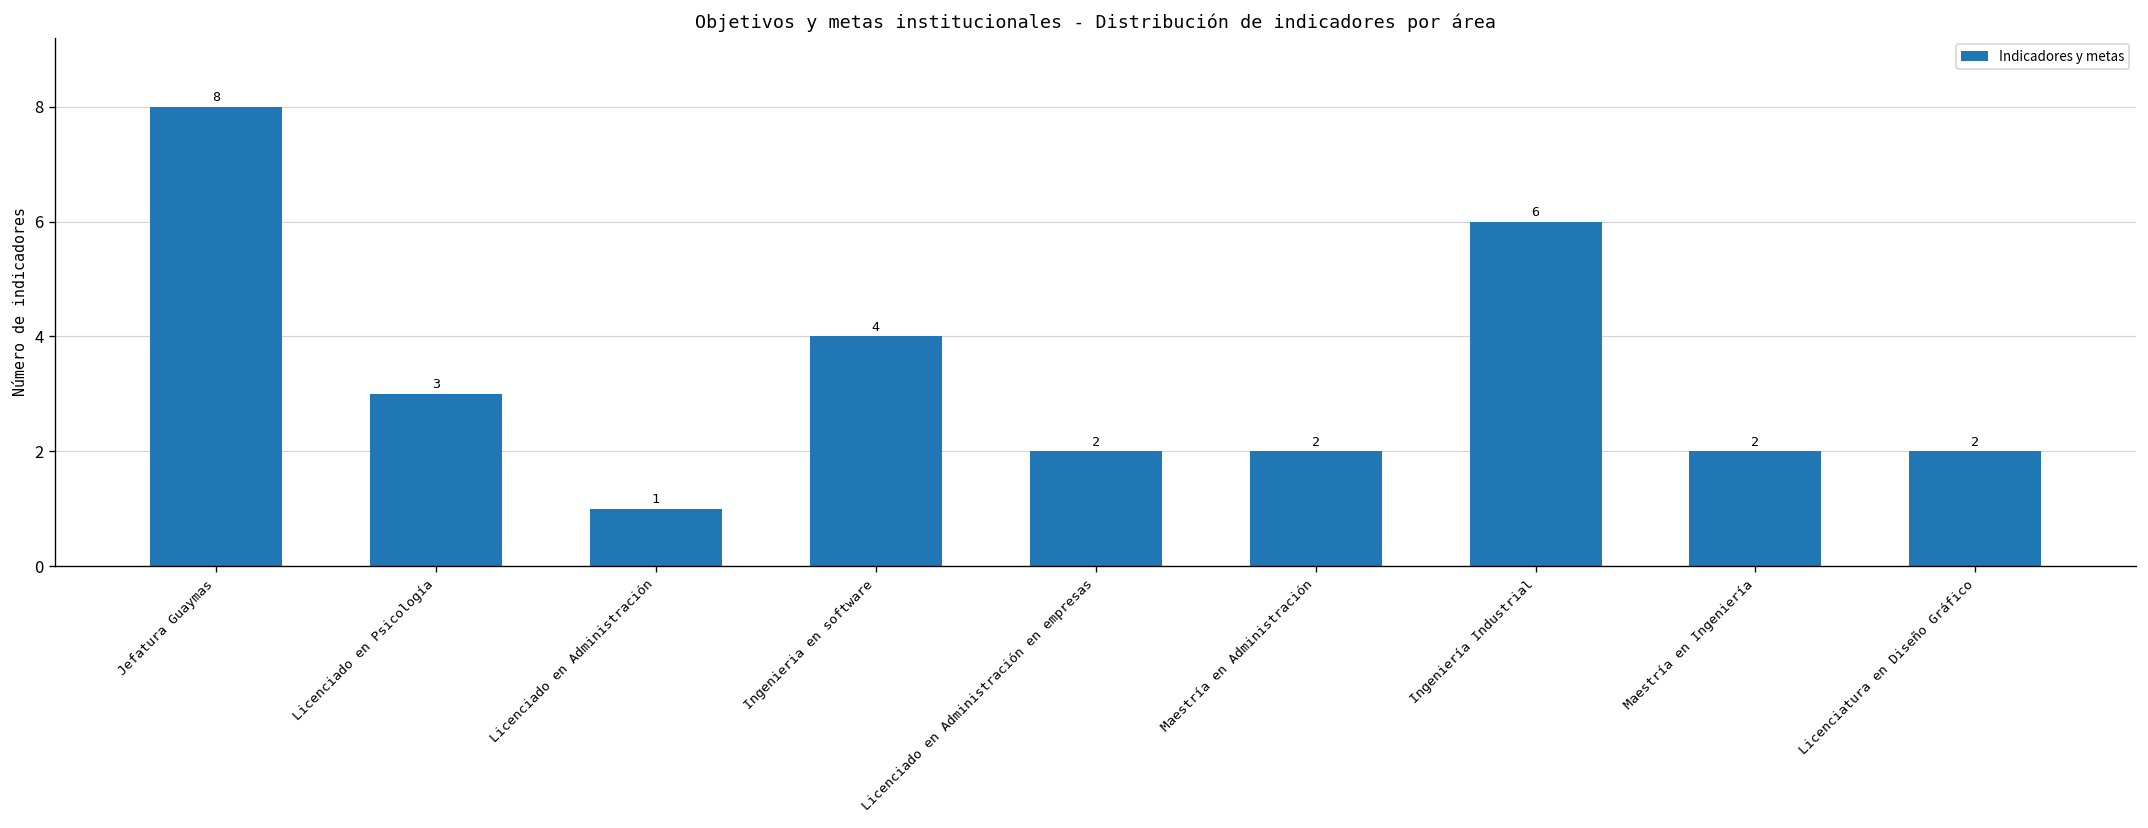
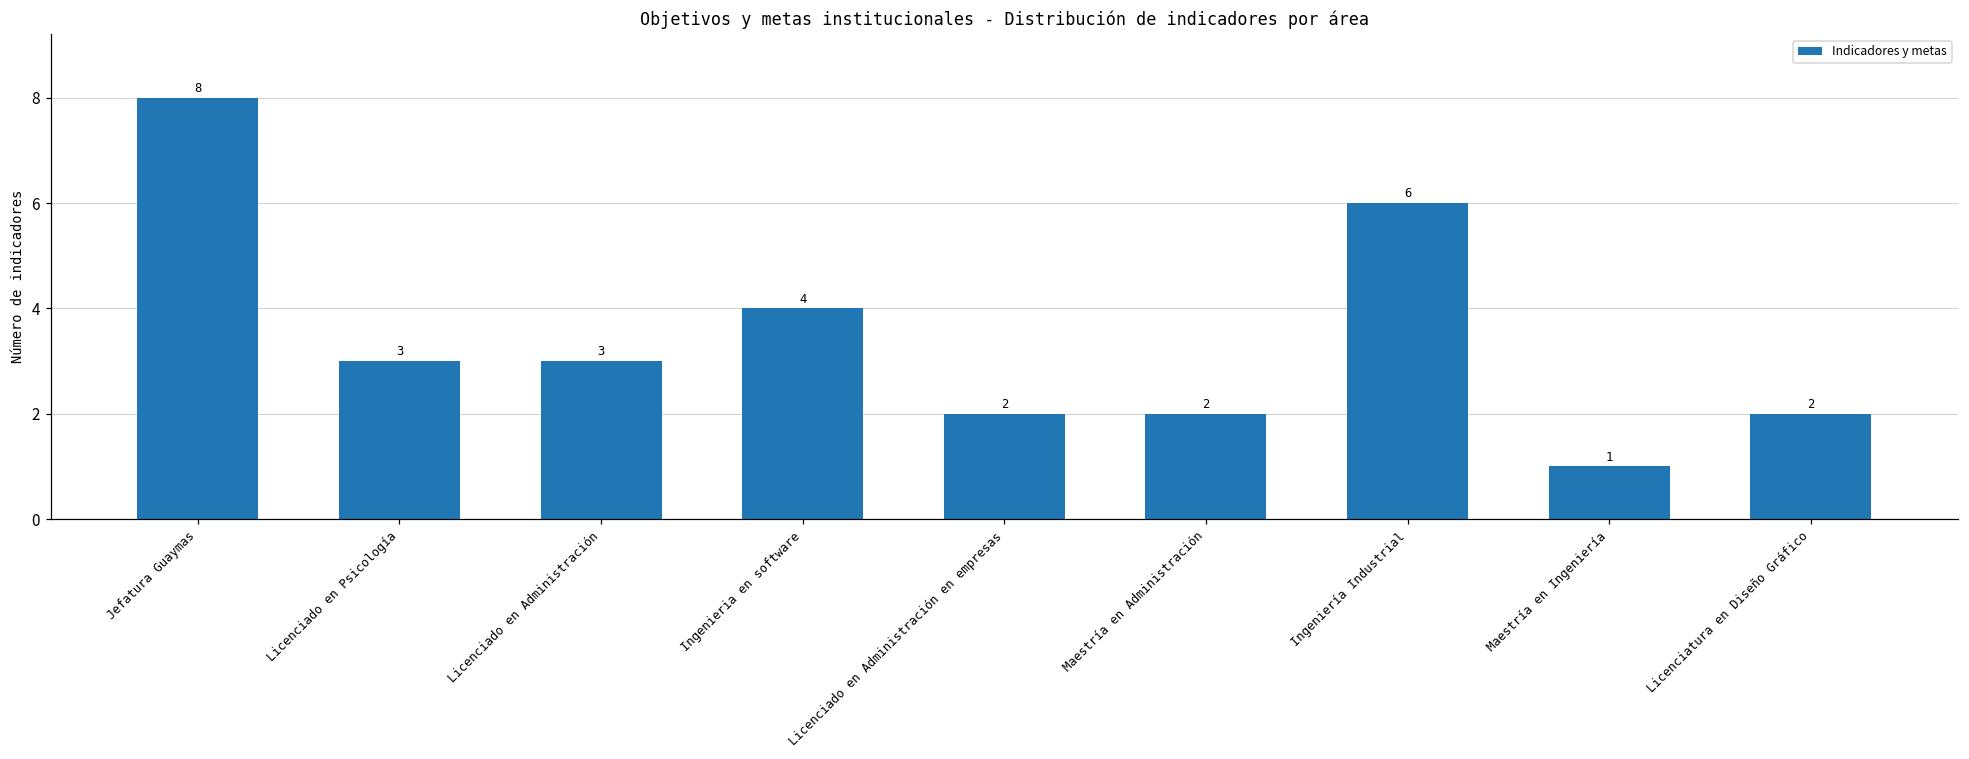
Licenciado en Administración: 1 -> 3
Maestría en Ingeniería: 2 -> 1
